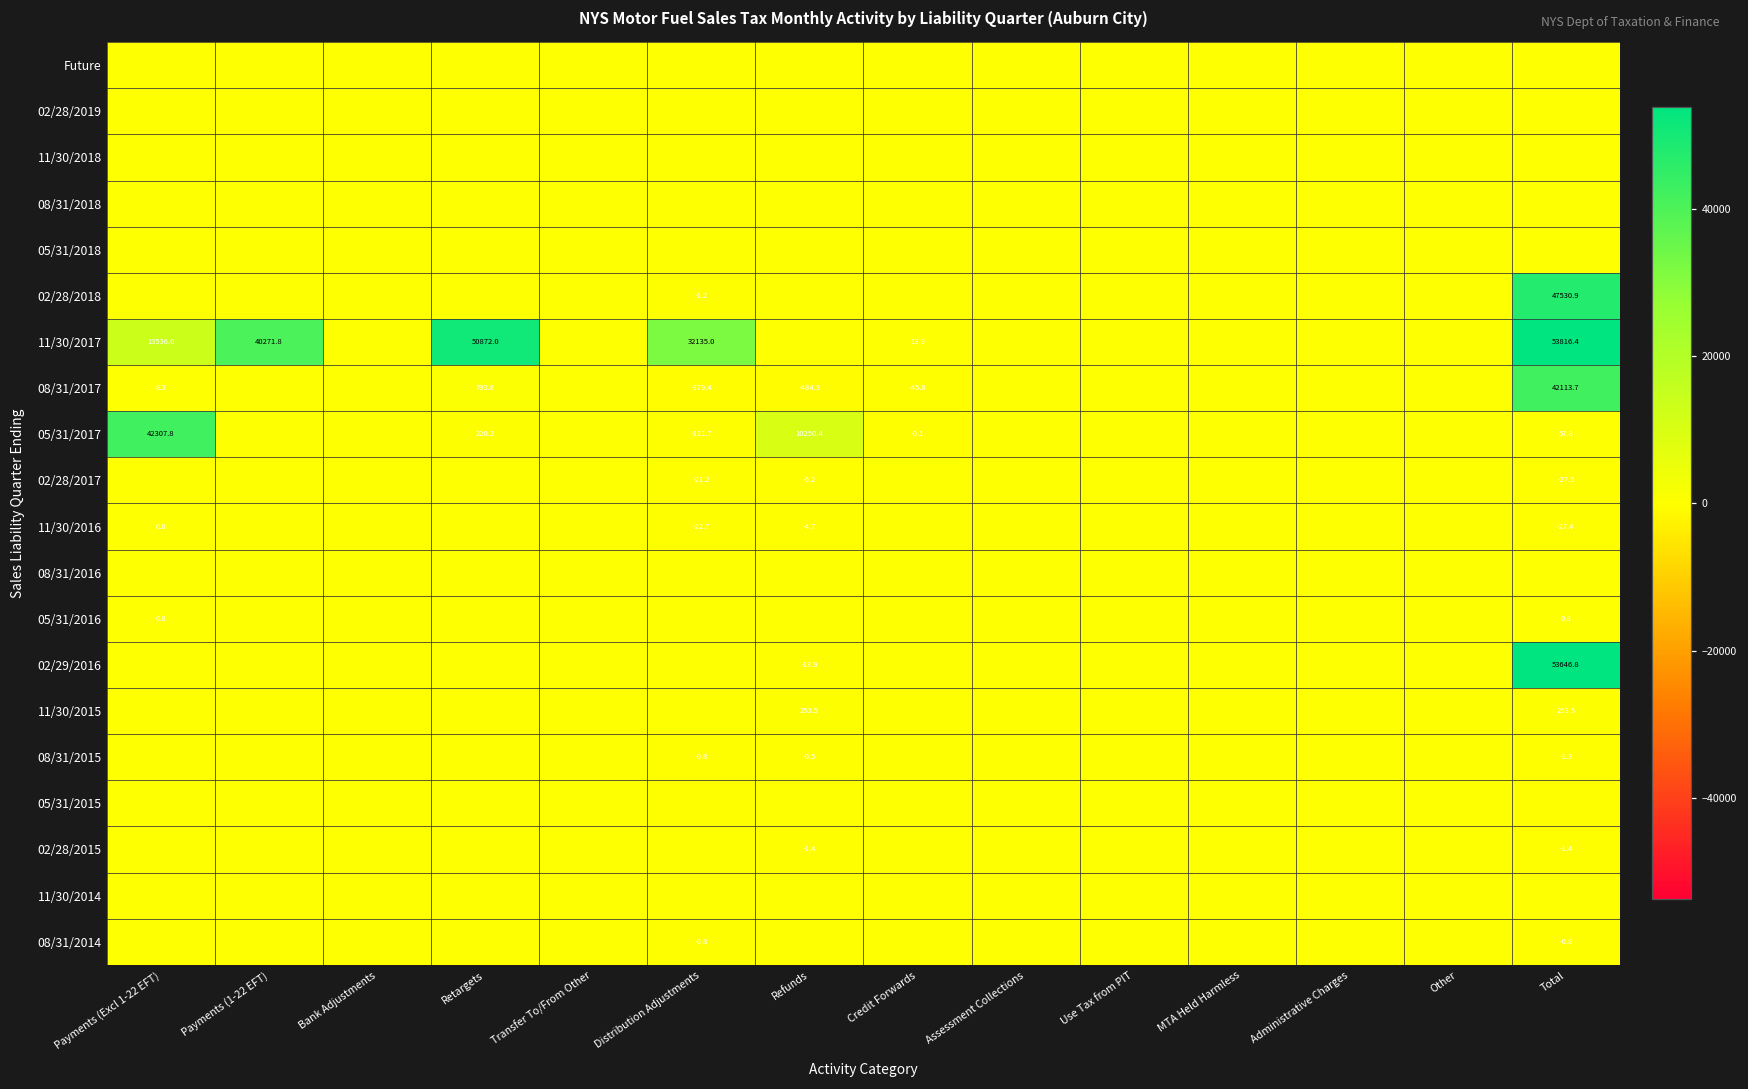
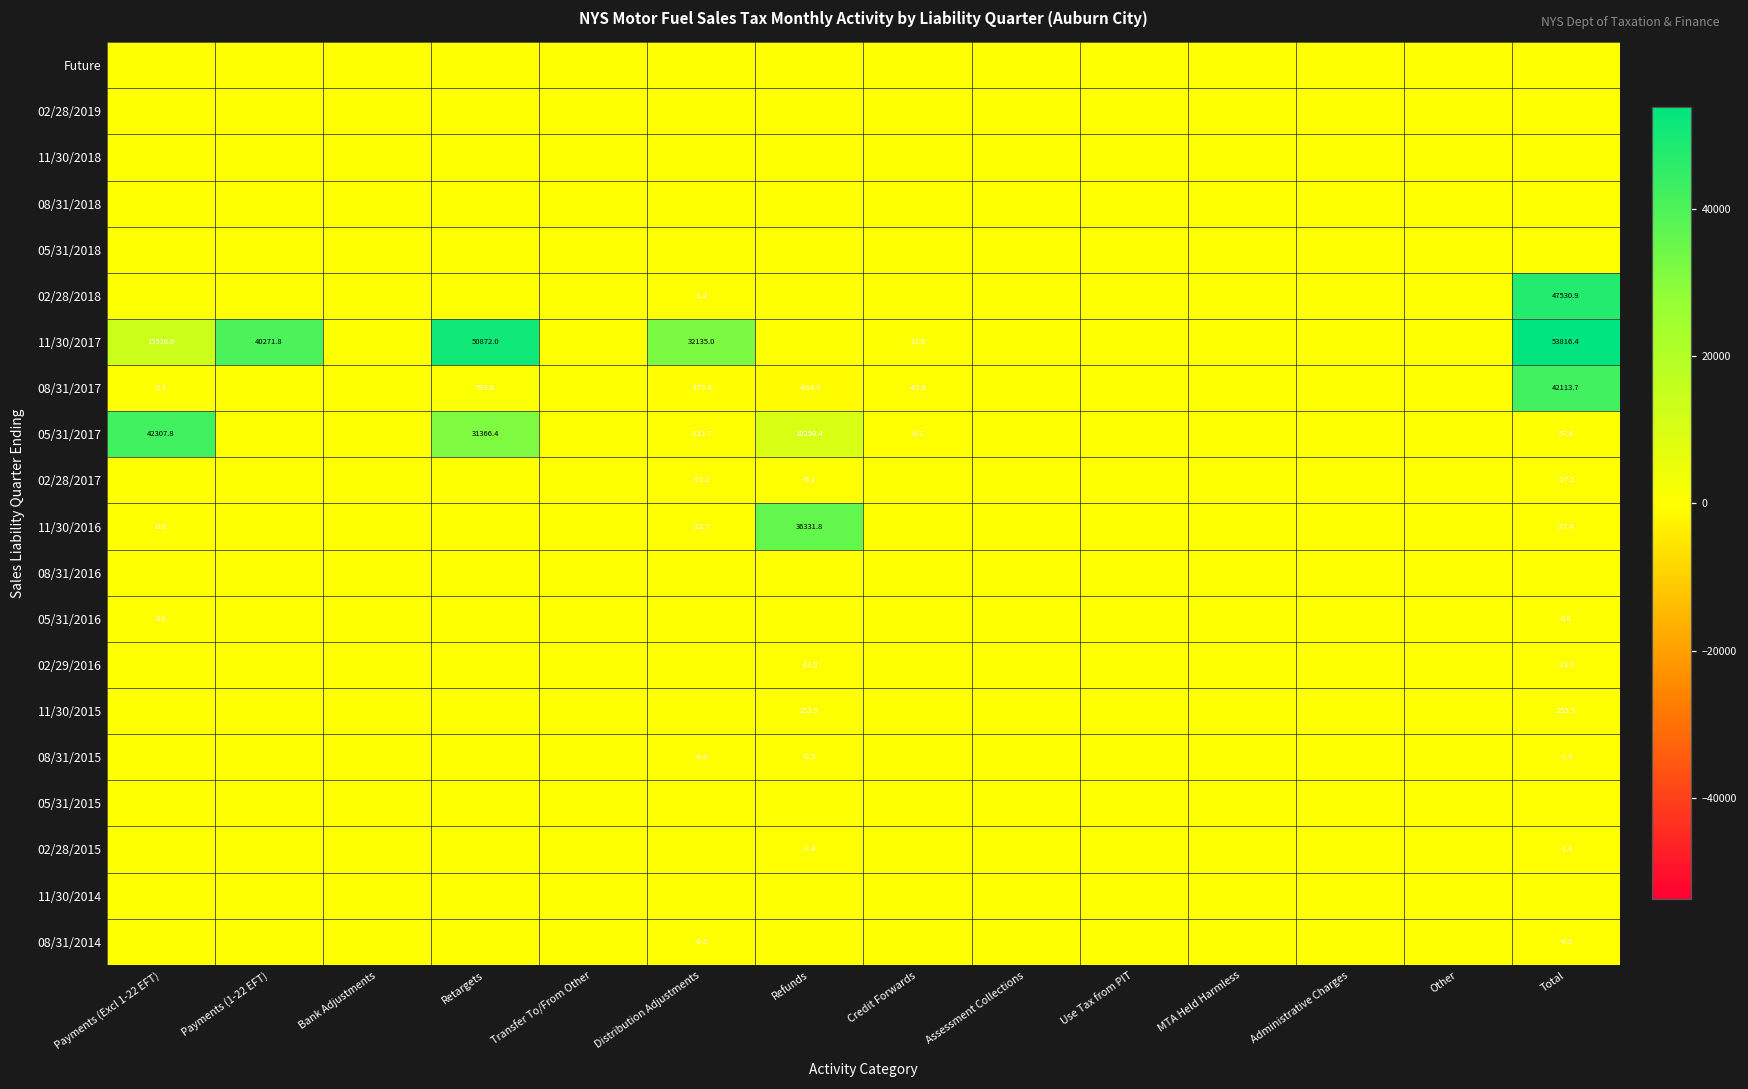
05/31/2017, Retargets: 220.2 -> 31366.4
11/30/2016, Refunds: -4.7 -> 36331.8
02/29/2016, Total: 53646.8 -> -13.9
